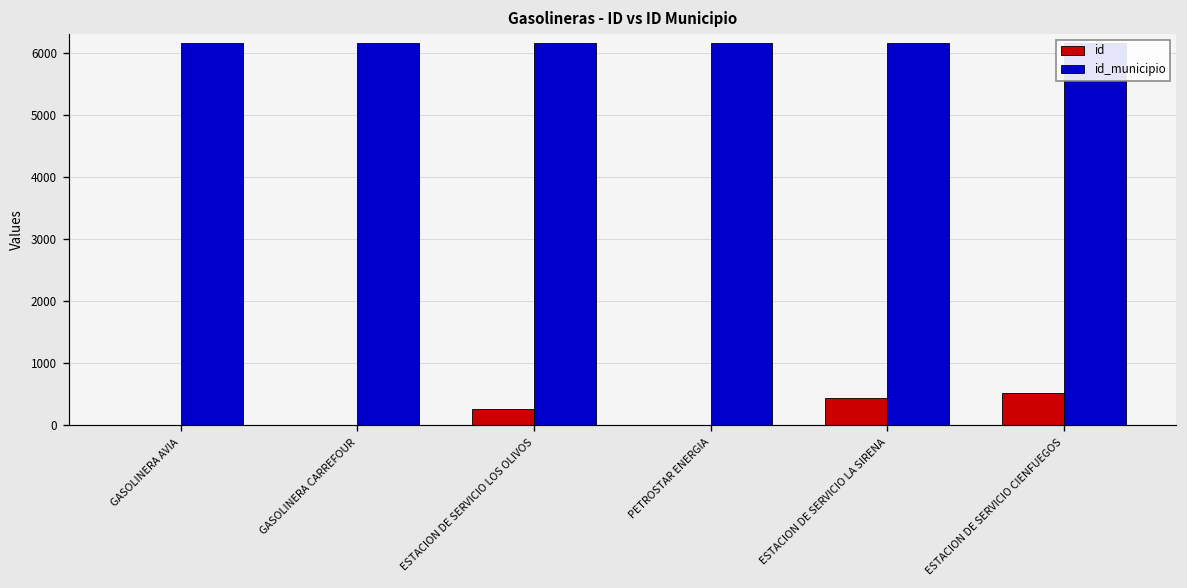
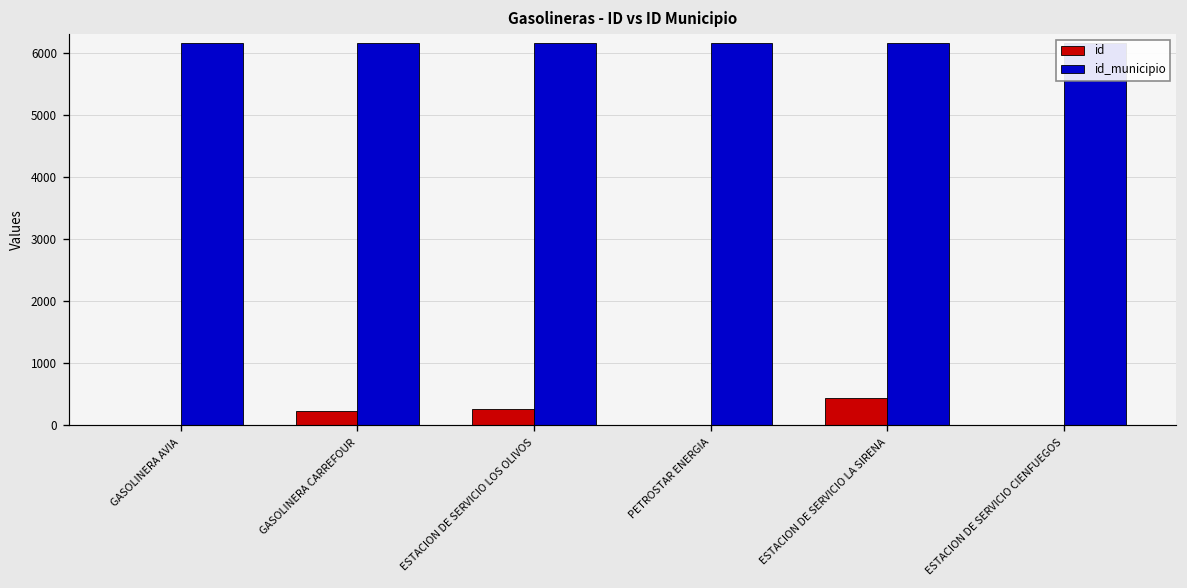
id, GASOLINERA CARREFOUR: 0 -> 200
id, ESTACION DE SERVICIO CIENFUEGOS: 500 -> 0
